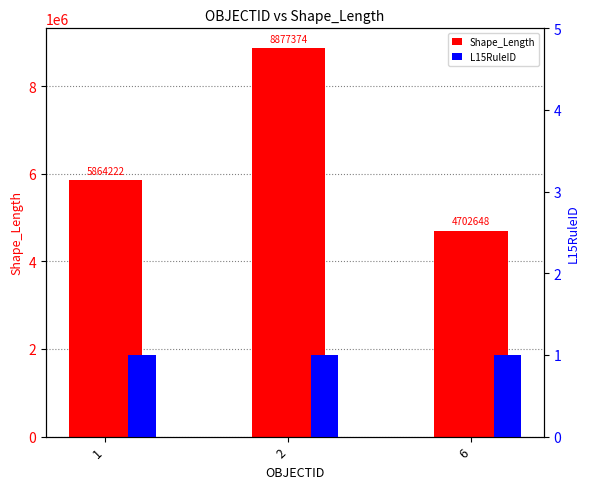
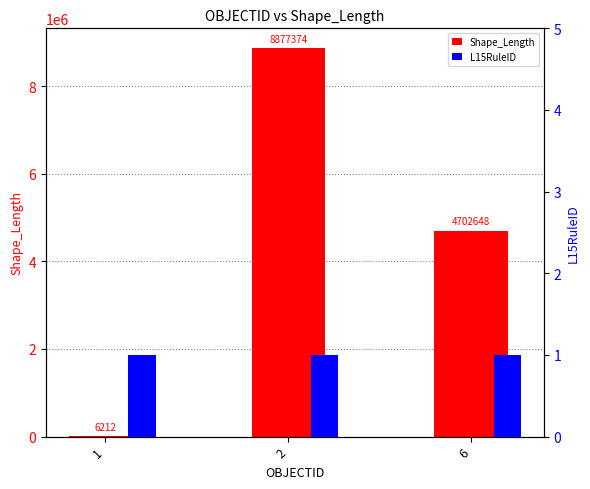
Shape_Length, 1: 5864222 -> 6212
